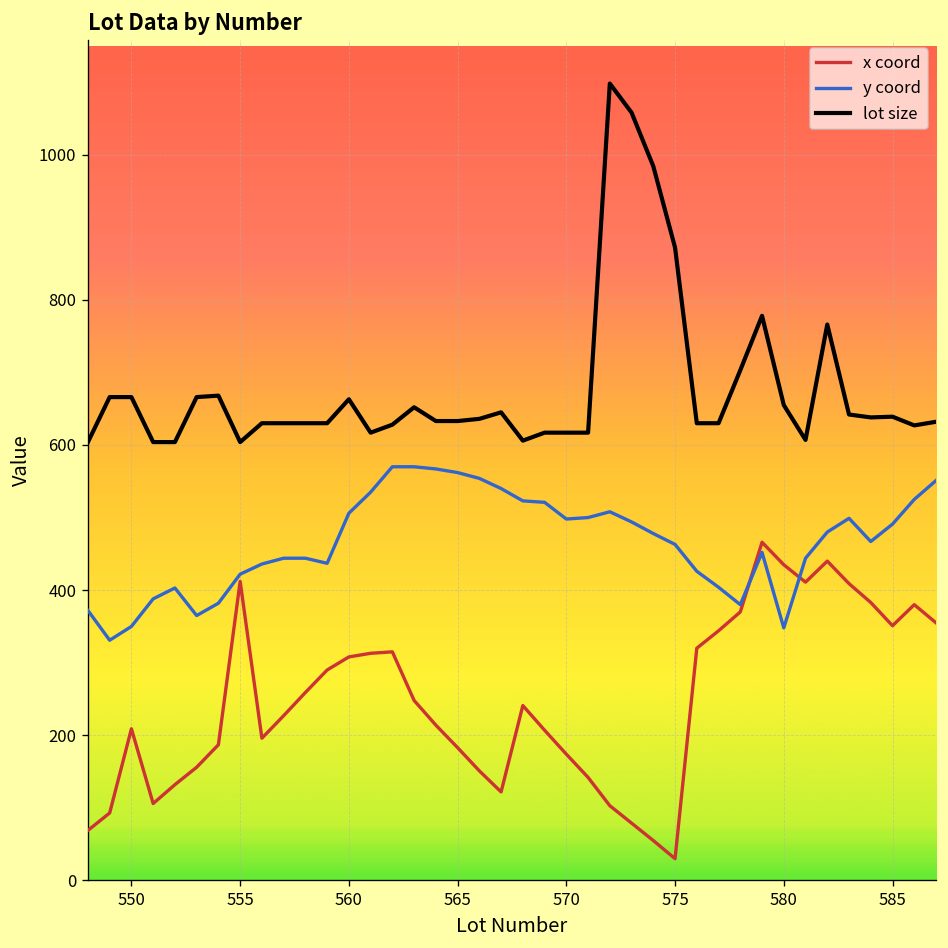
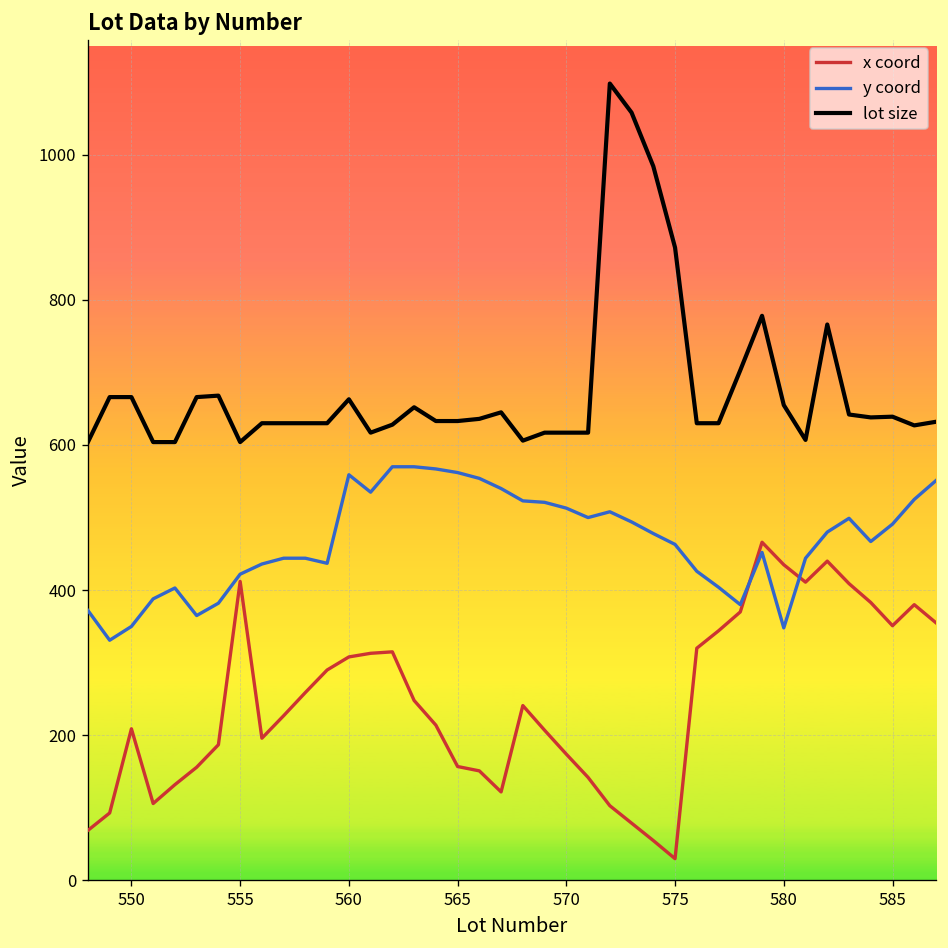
y coord, 560: 510 -> 560
x coord, 565: 180 -> 160
y coord, 570: 500 -> 510
